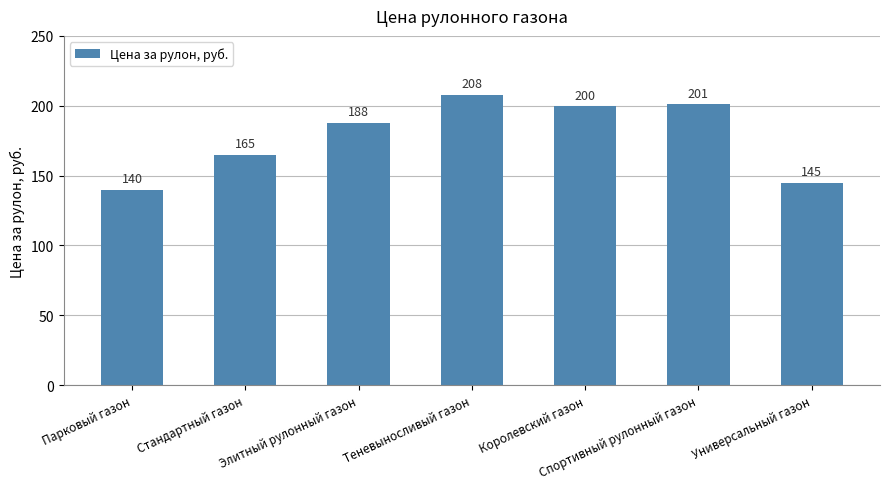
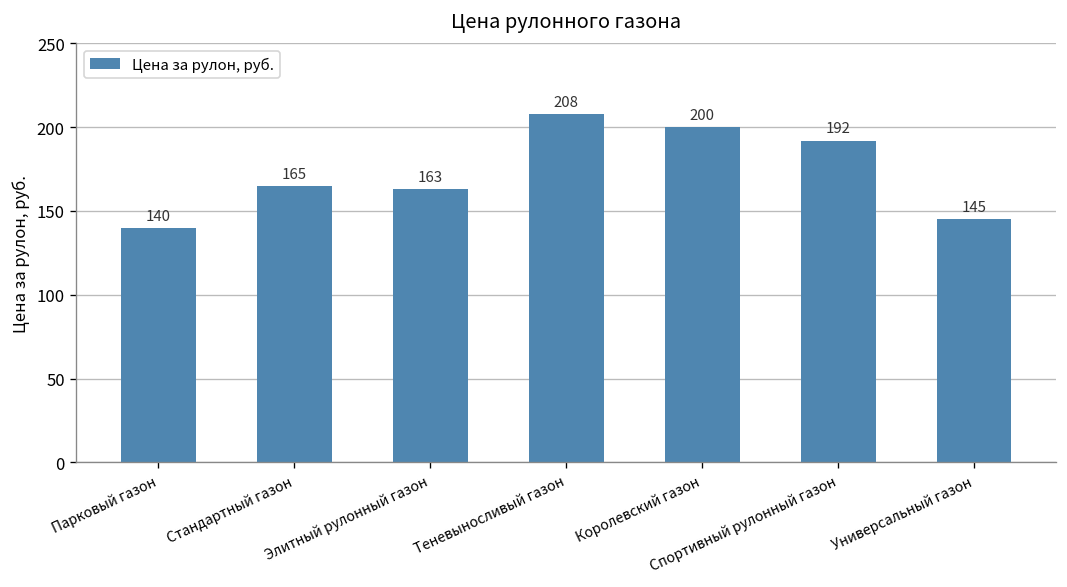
Элитный рулонный газон: 188 -> 163
Спортивный рулонный газон: 201 -> 192
